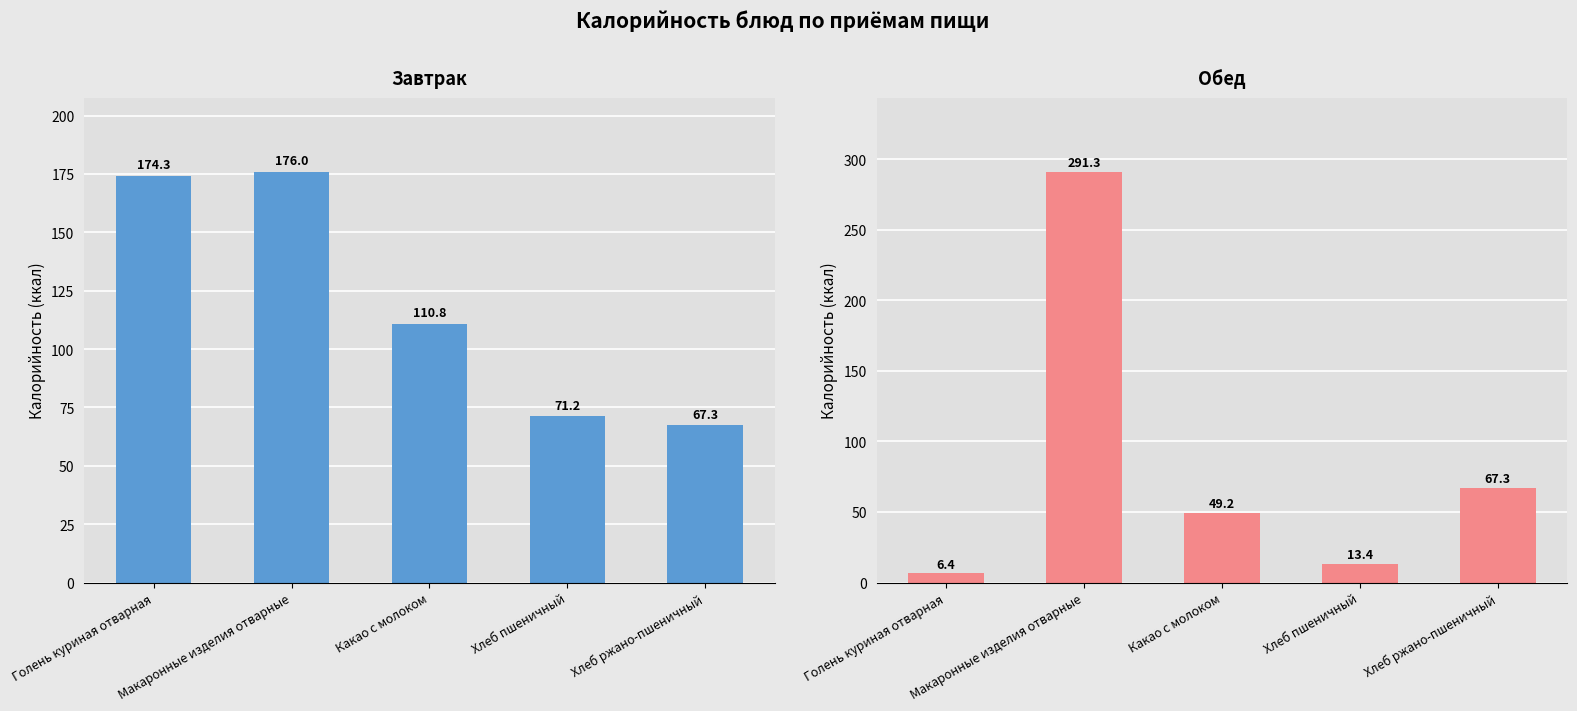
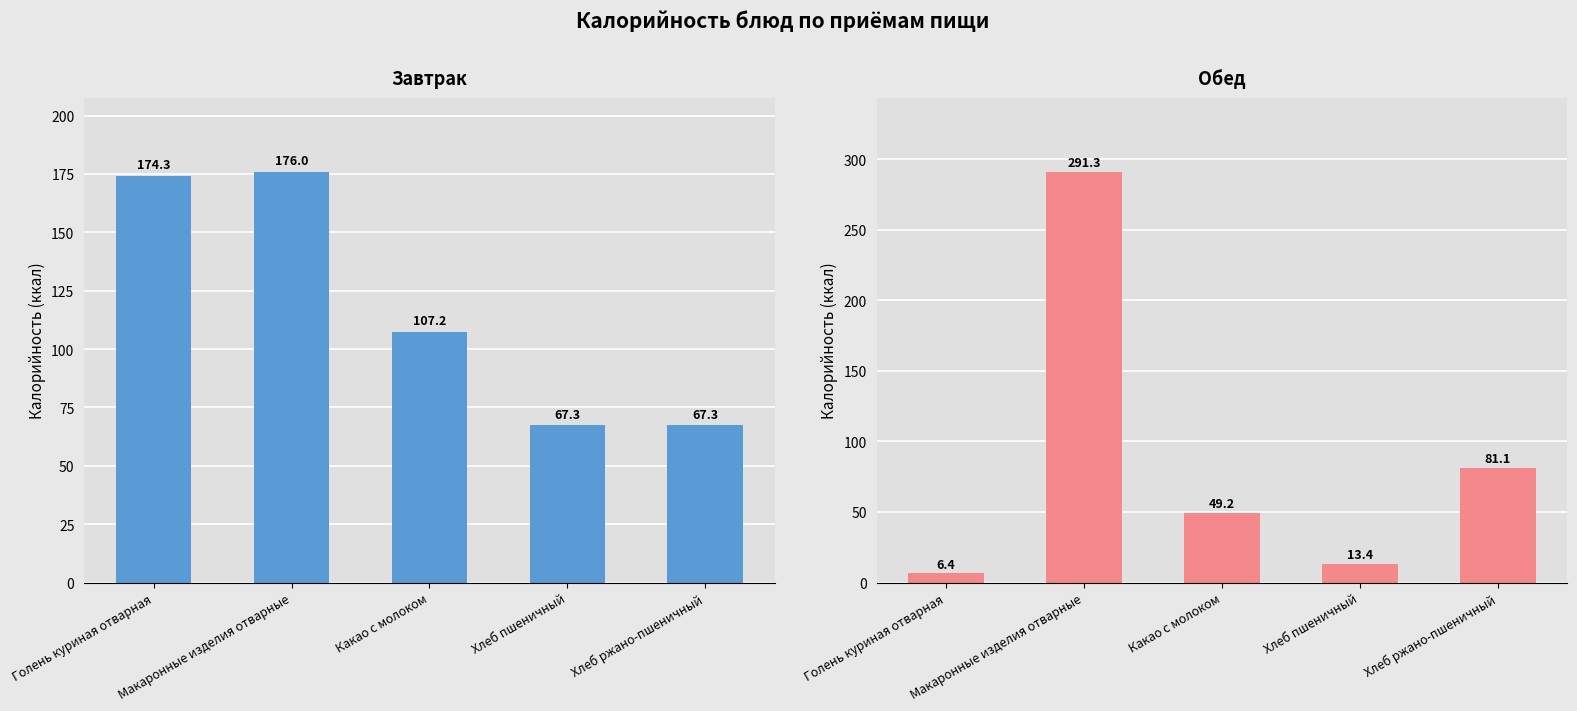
Завтрак, Какао с молоком: 110.8 -> 107.2
Завтрак, Хлеб пшеничный: 71.2 -> 67.3
Обед, Хлеб ржано-пшеничный: 67.3 -> 81.1
